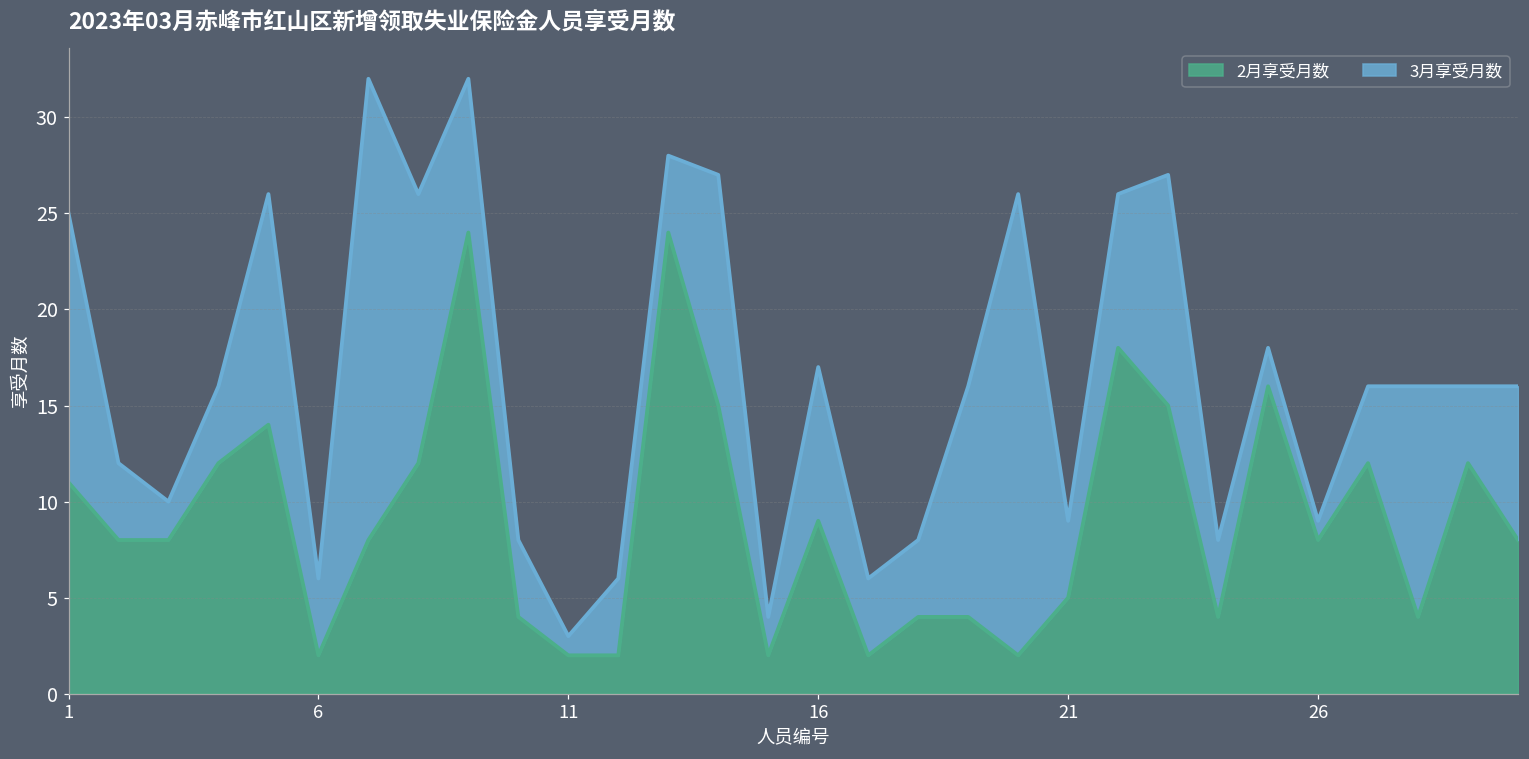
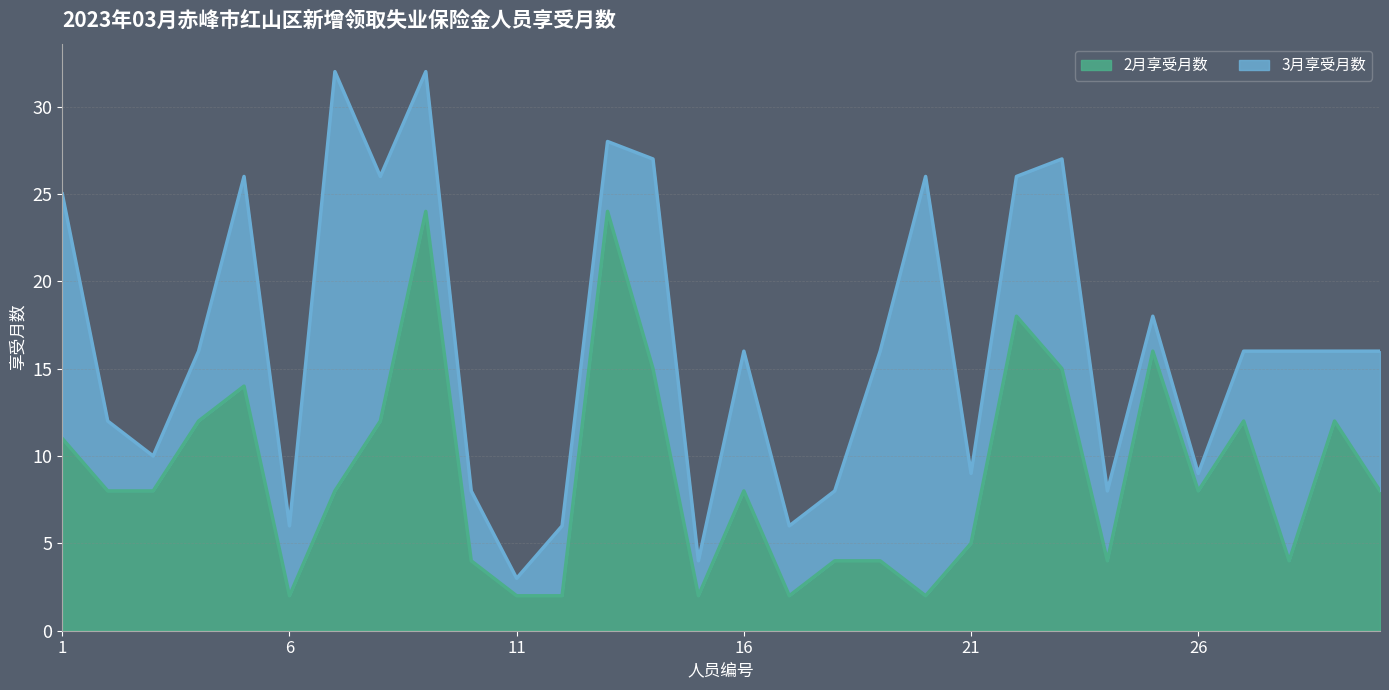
2月享受月数, 16: 9 -> 8
